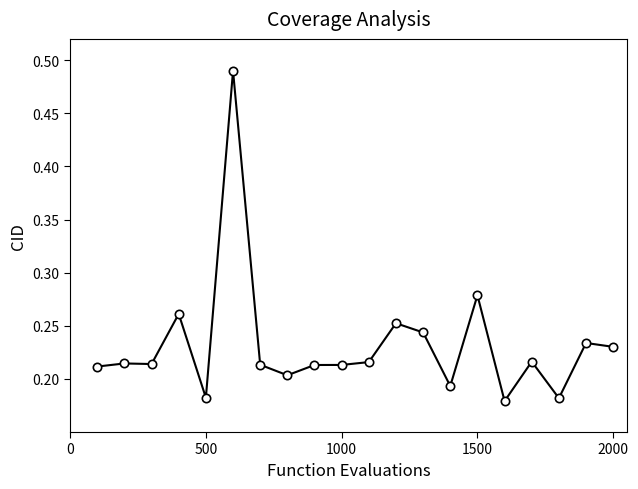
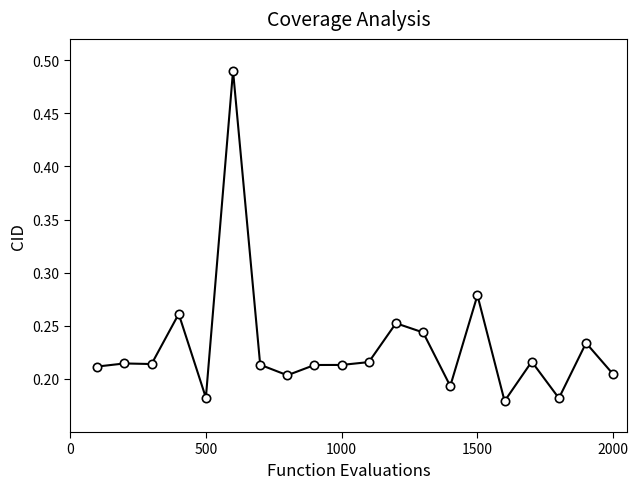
2000: 0.230 -> 0.204
